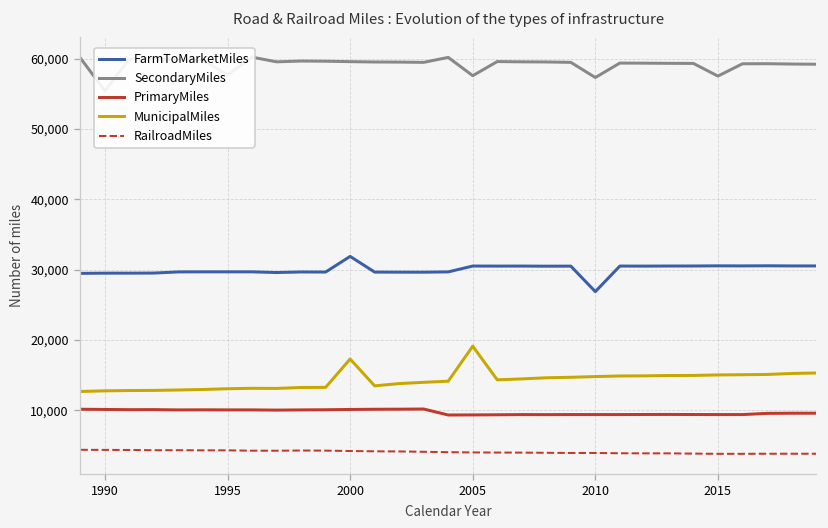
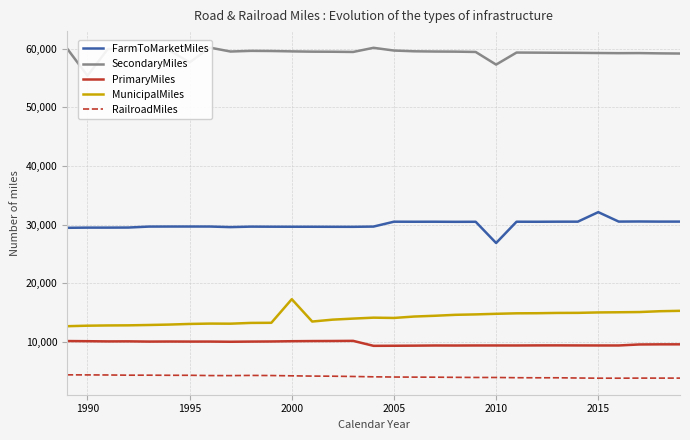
FarmToMarketMiles, 2000: 32,000 -> 30,000
SecondaryMiles, 2005: 58,000 -> 60,000
MunicipalMiles, 2005: 19,000 -> 14,000
FarmToMarketMiles, 2015: 31,000 -> 32,000
SecondaryMiles, 2015: 58,000 -> 59,000
